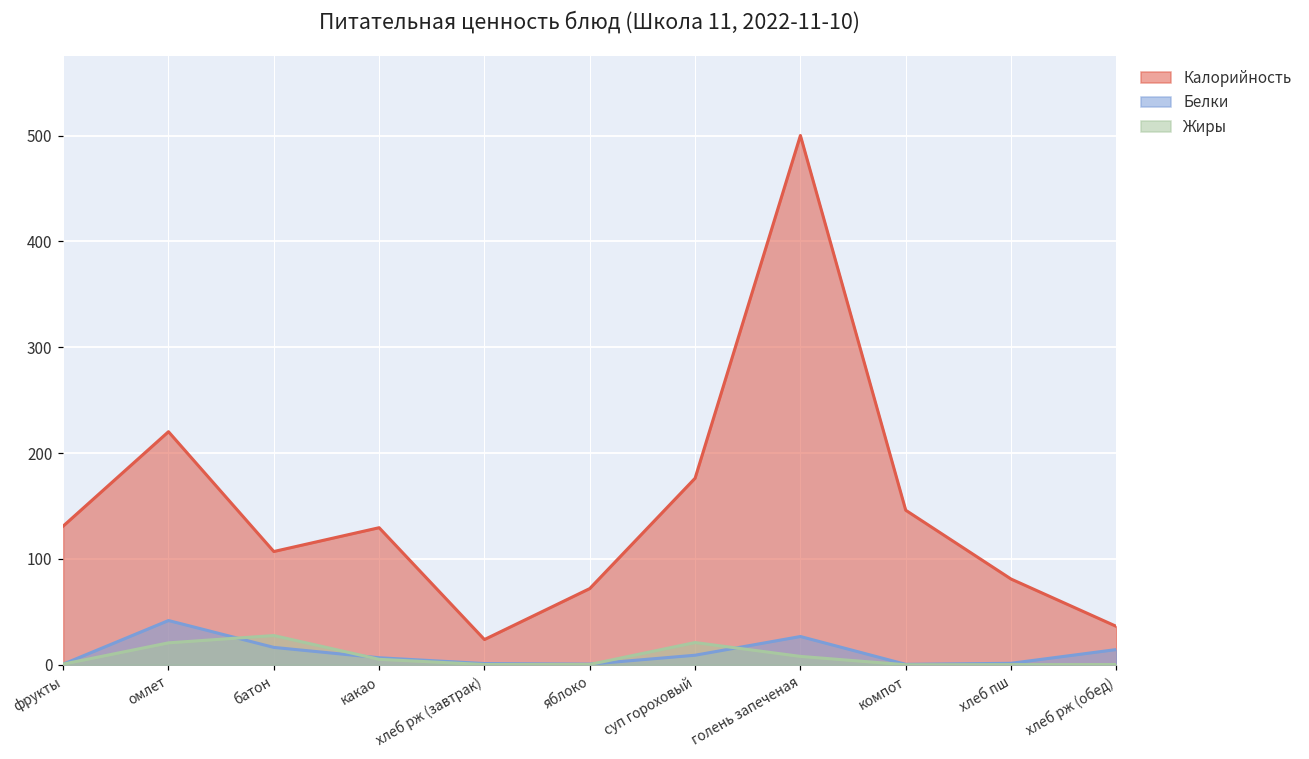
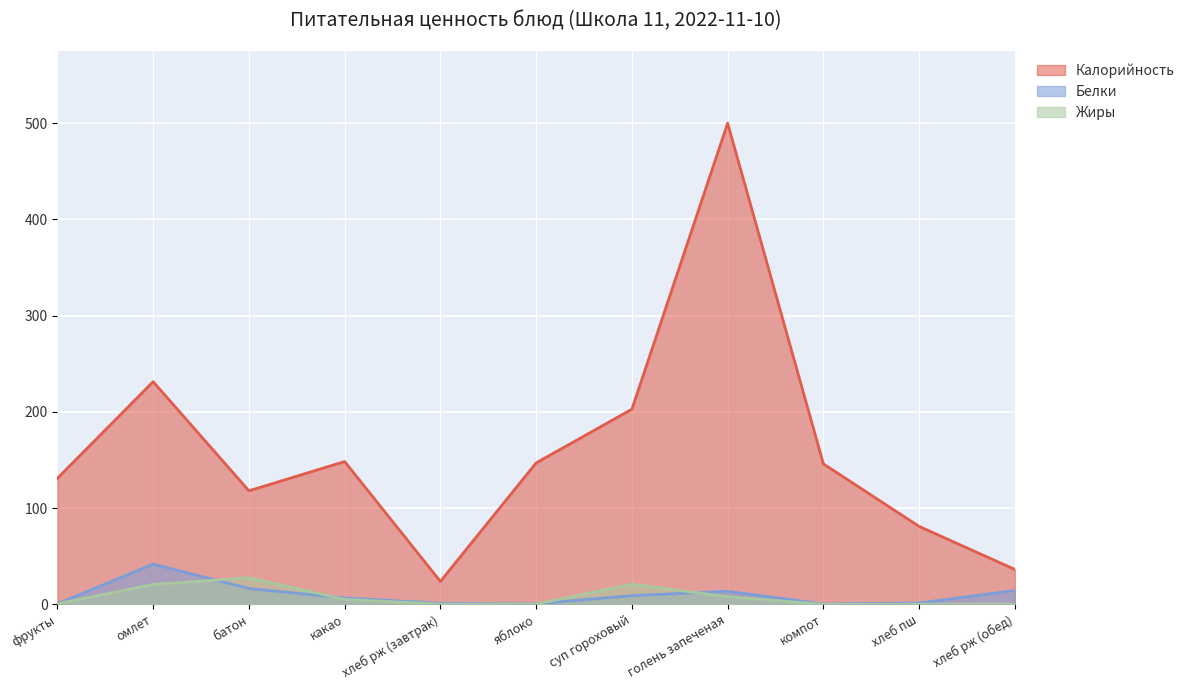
Калорийность, омлет: 220 -> 230
Калорийность, батон: 110 -> 120
Калорийность, какао: 130 -> 150
Калорийность, яблоко: 70 -> 150
Калорийность, суп гороховый: 180 -> 200
Белки, голень запеченая: 30 -> 10
